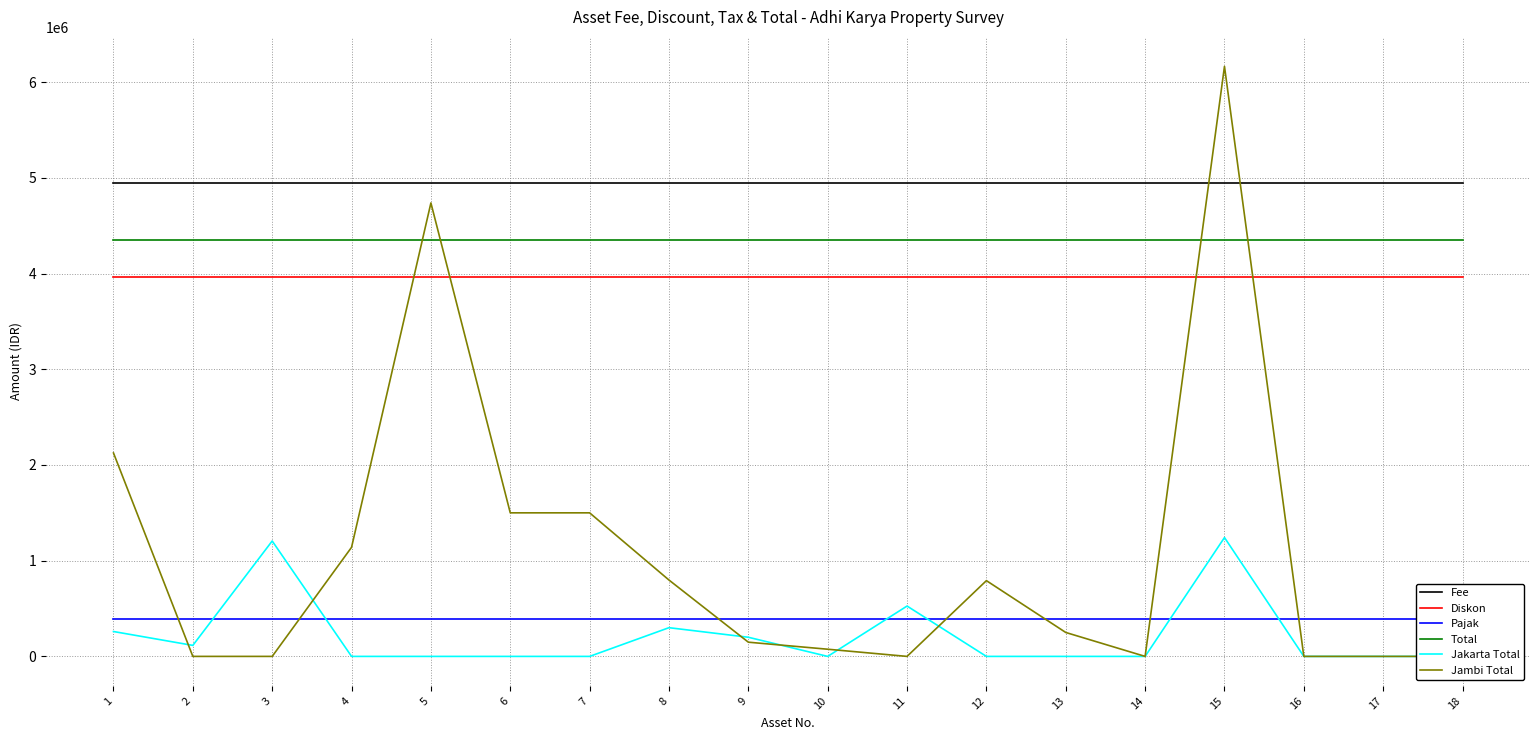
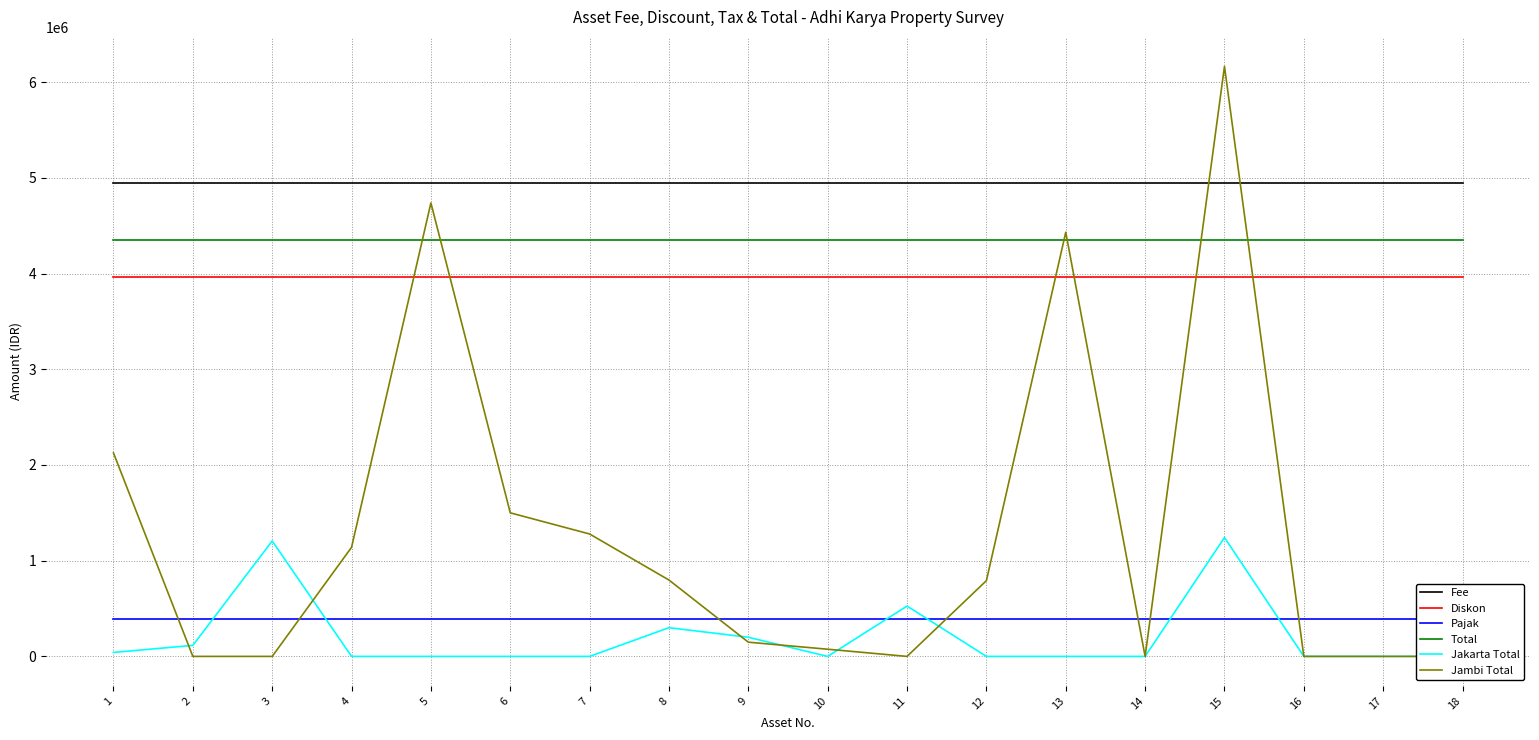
Jakarta Total, 1: 300000 -> 0
Jambi Total, 7: 1500000 -> 1300000
Jambi Total, 13: 300000 -> 4400000
